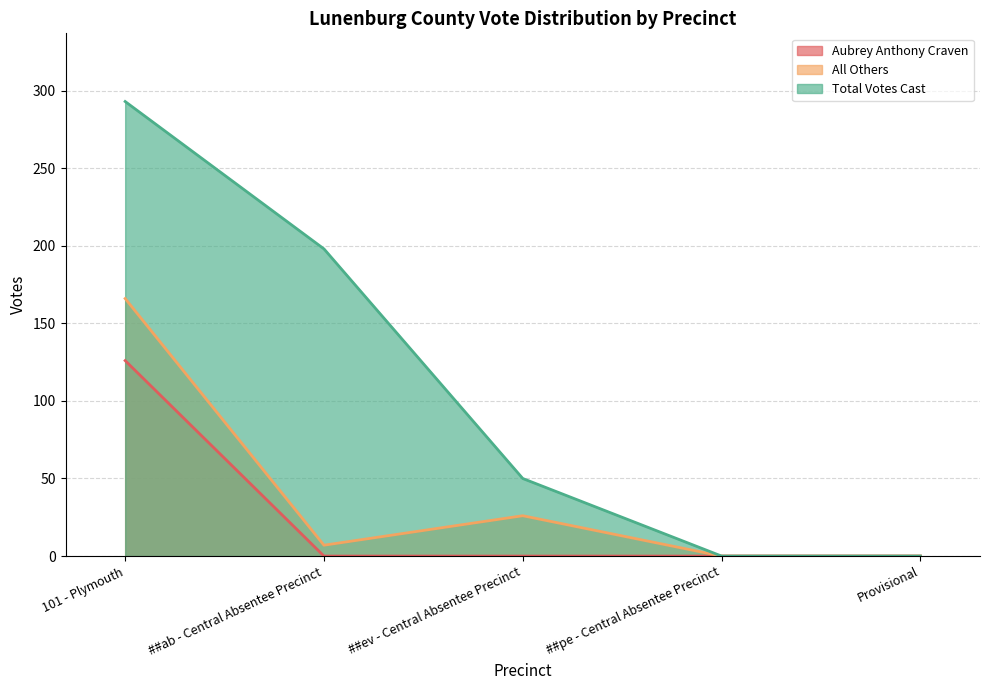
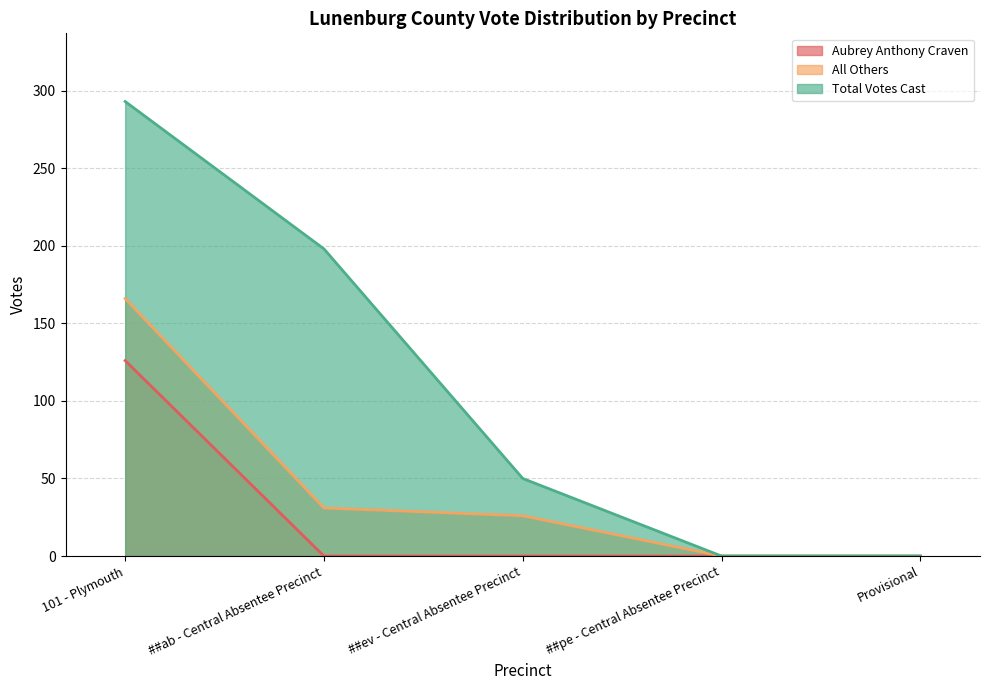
All Others, ##ab - Central Absentee Precinct: 7 -> 31
